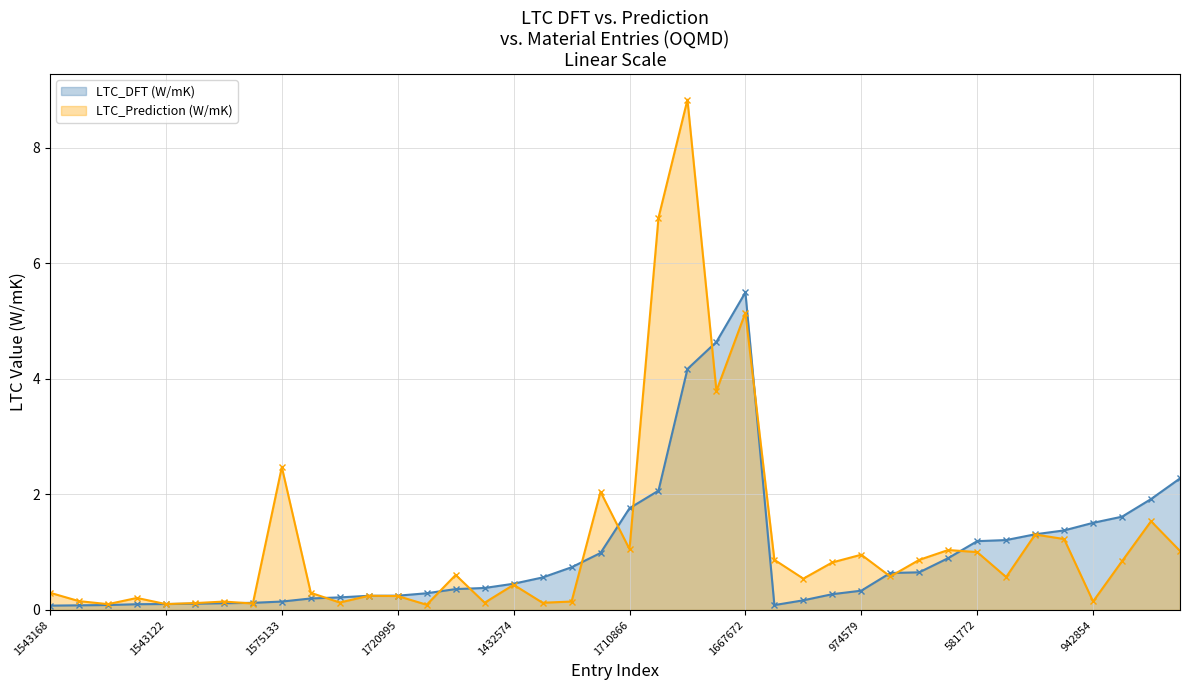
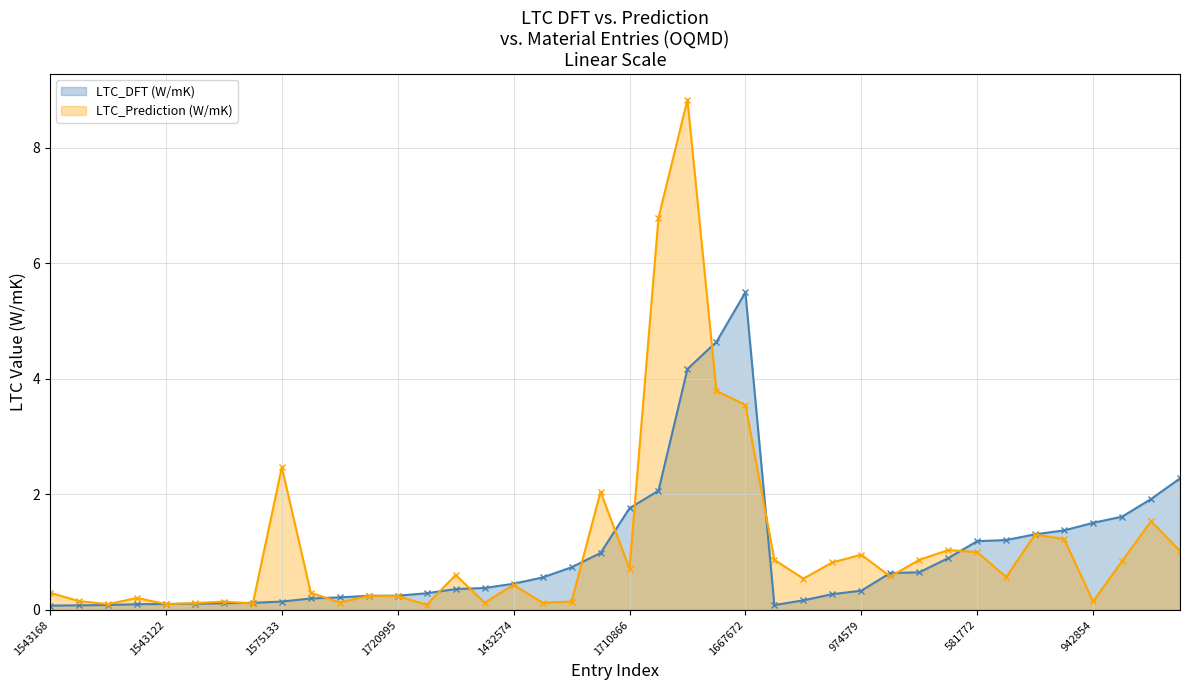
LTC_Prediction (W/mK), 1710866: 1.1 -> 0.7
LTC_Prediction (W/mK), 1667672: 5.1 -> 3.6
